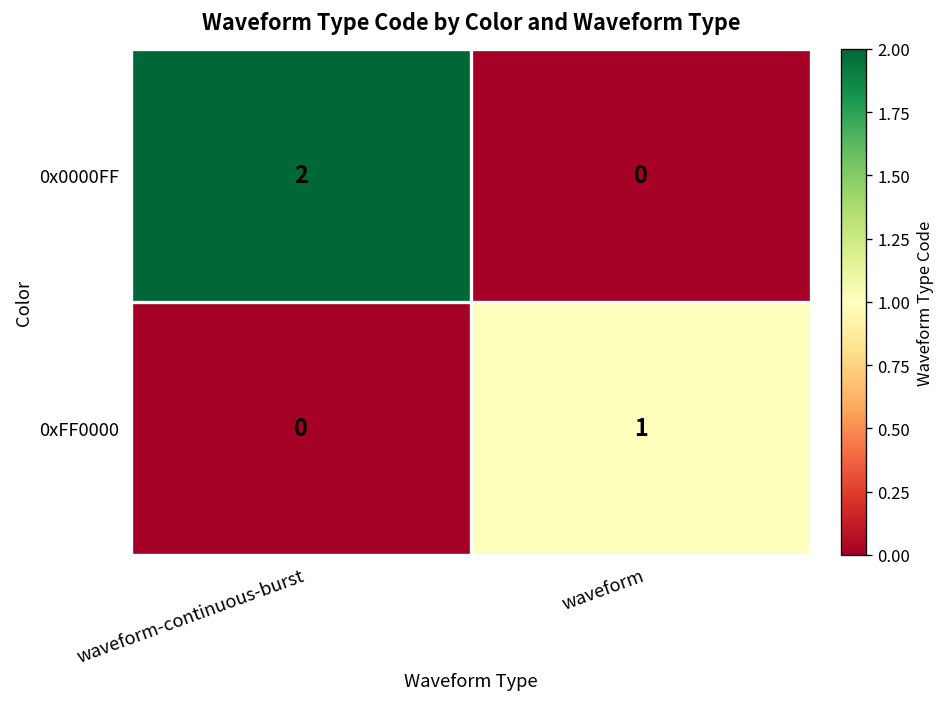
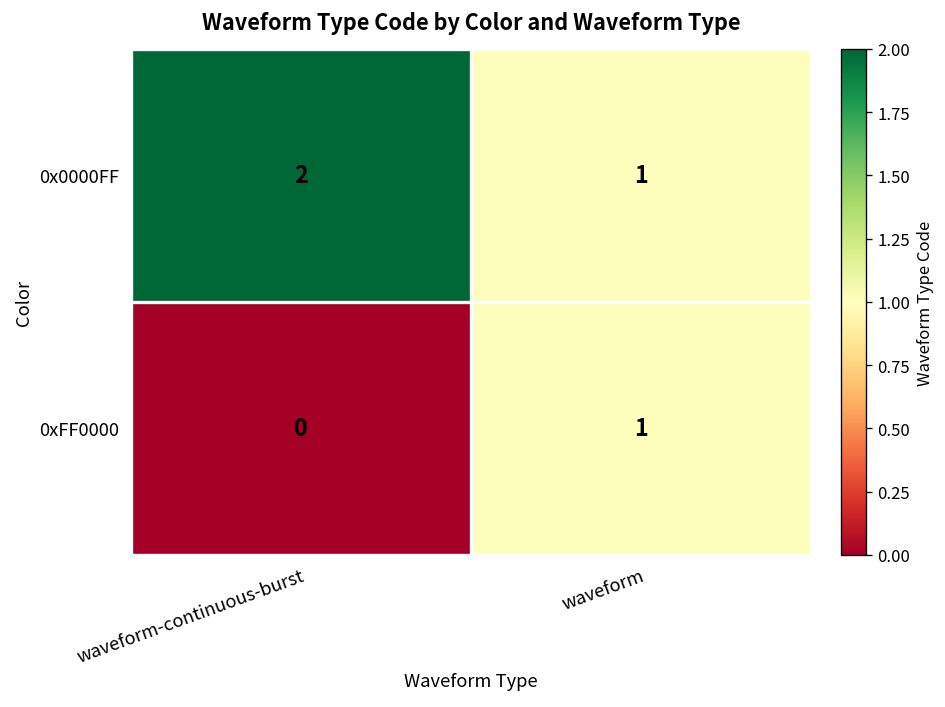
0x0000FF, waveform: 0 -> 1
